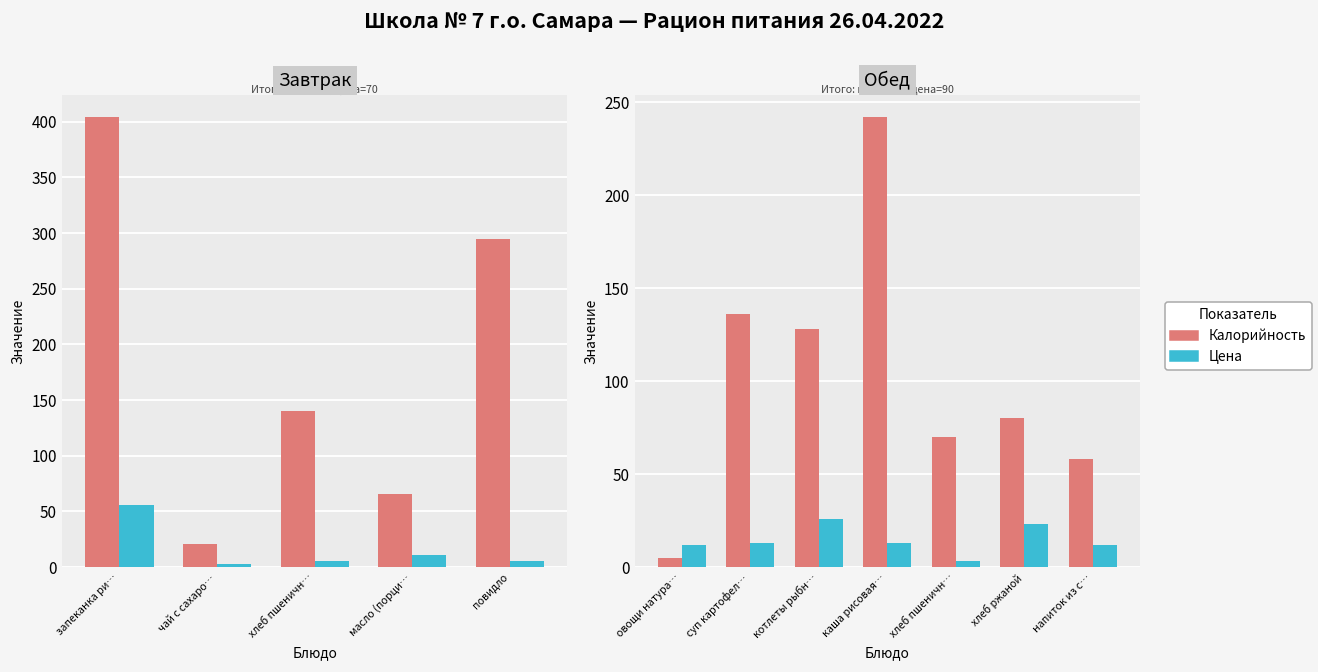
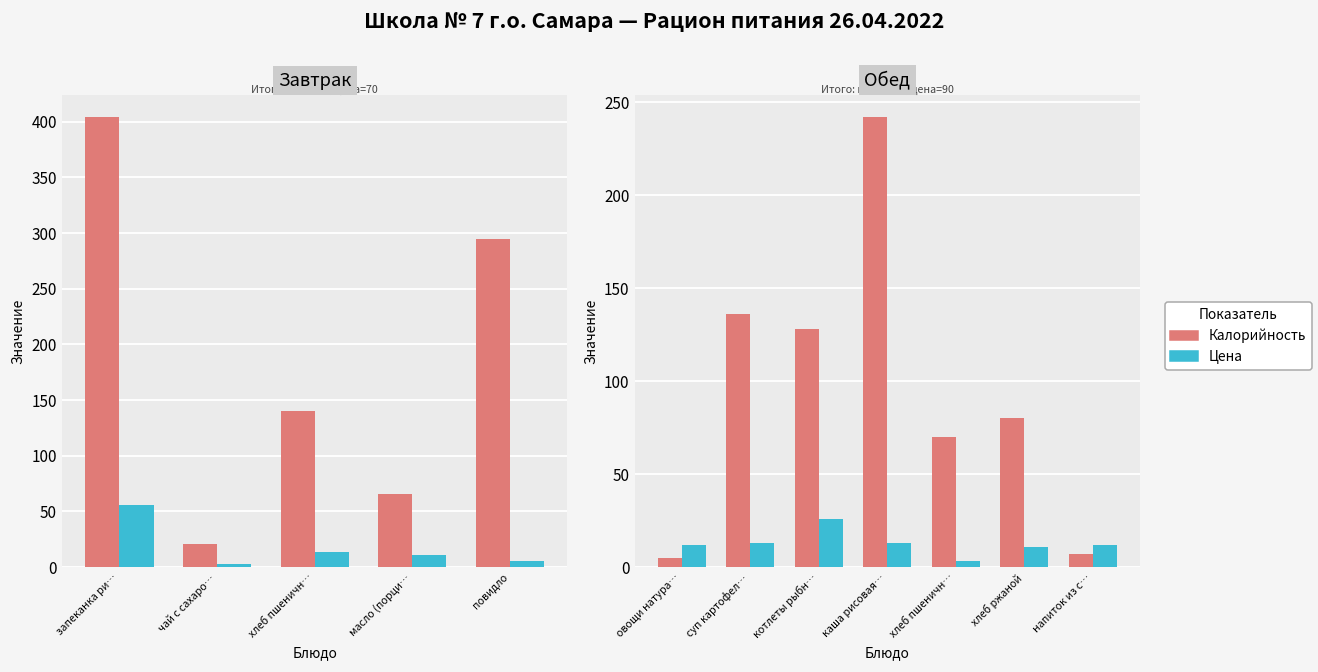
Завтрак, Цена, хлеб пшеничн…: 5 -> 13
Обед, Цена, хлеб ржаной: 23 -> 11
Обед, Калорийность, напиток из с…: 58 -> 7
